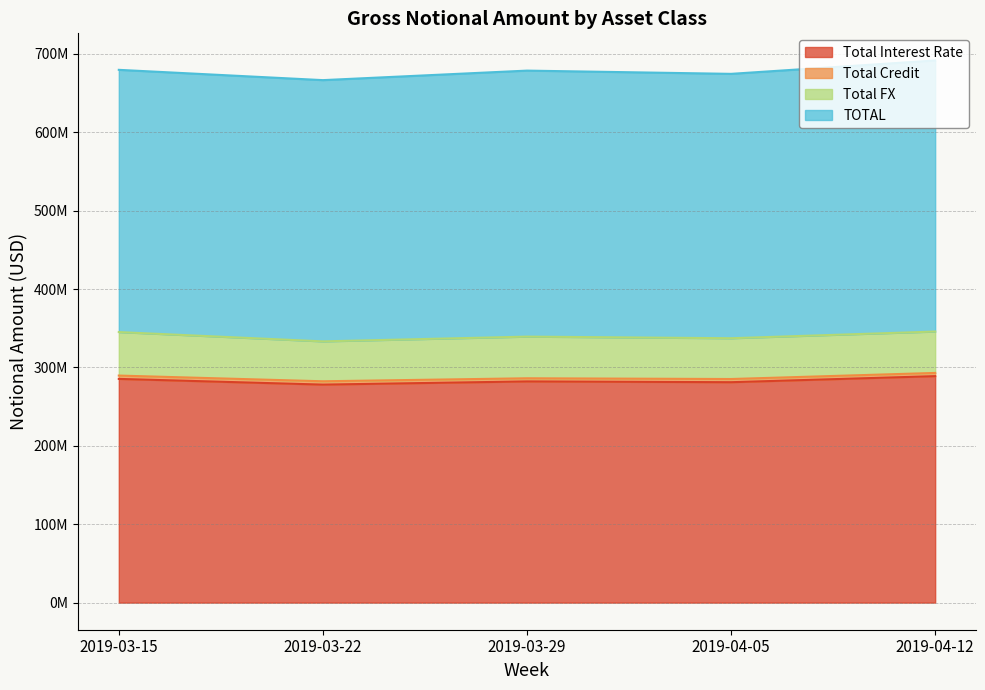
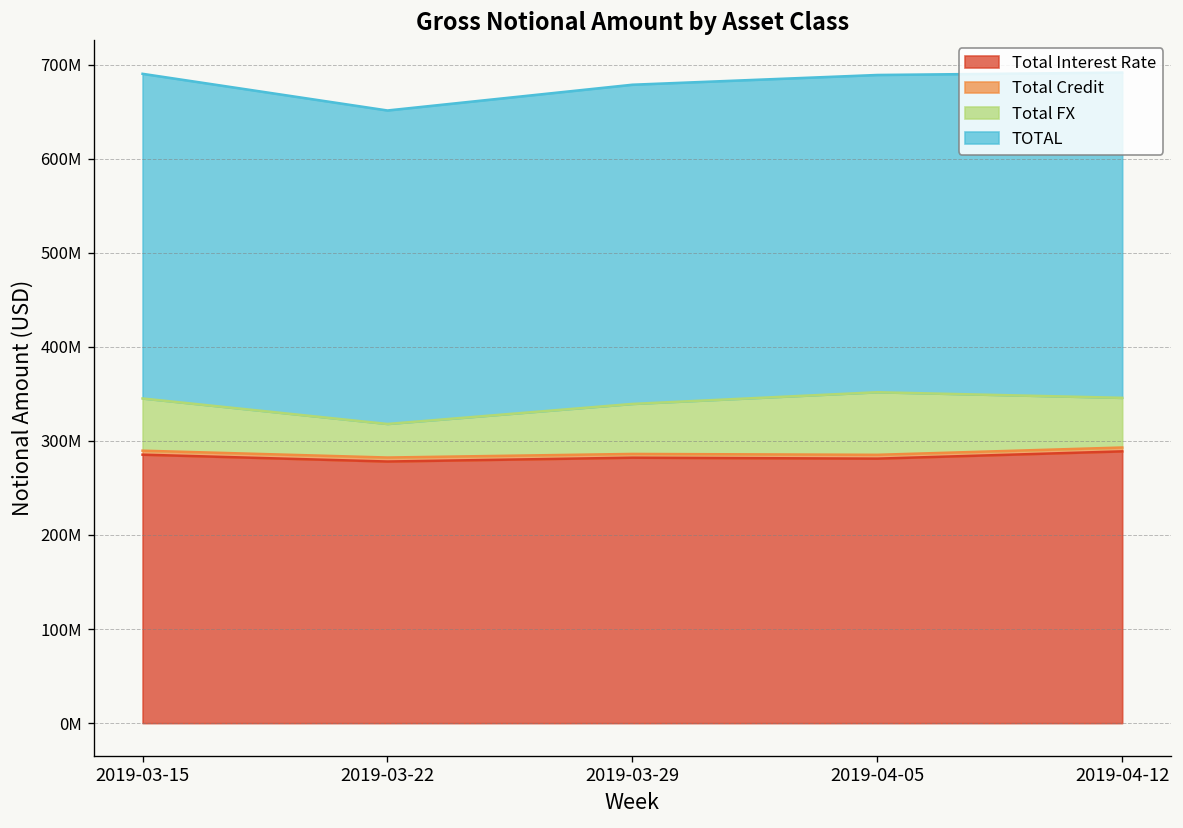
TOTAL, 2019-03-15: 330000000 -> 350000000
Total FX, 2019-03-22: 50000000 -> 40000000
Total FX, 2019-04-05: 50000000 -> 70000000
